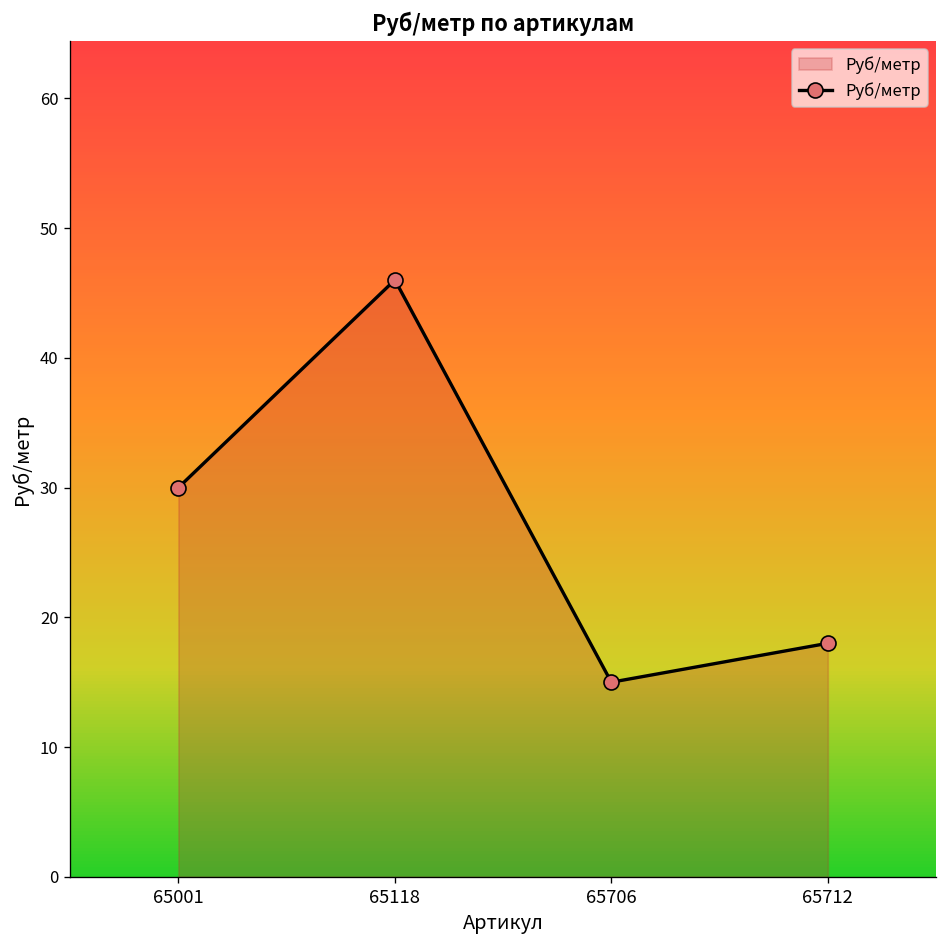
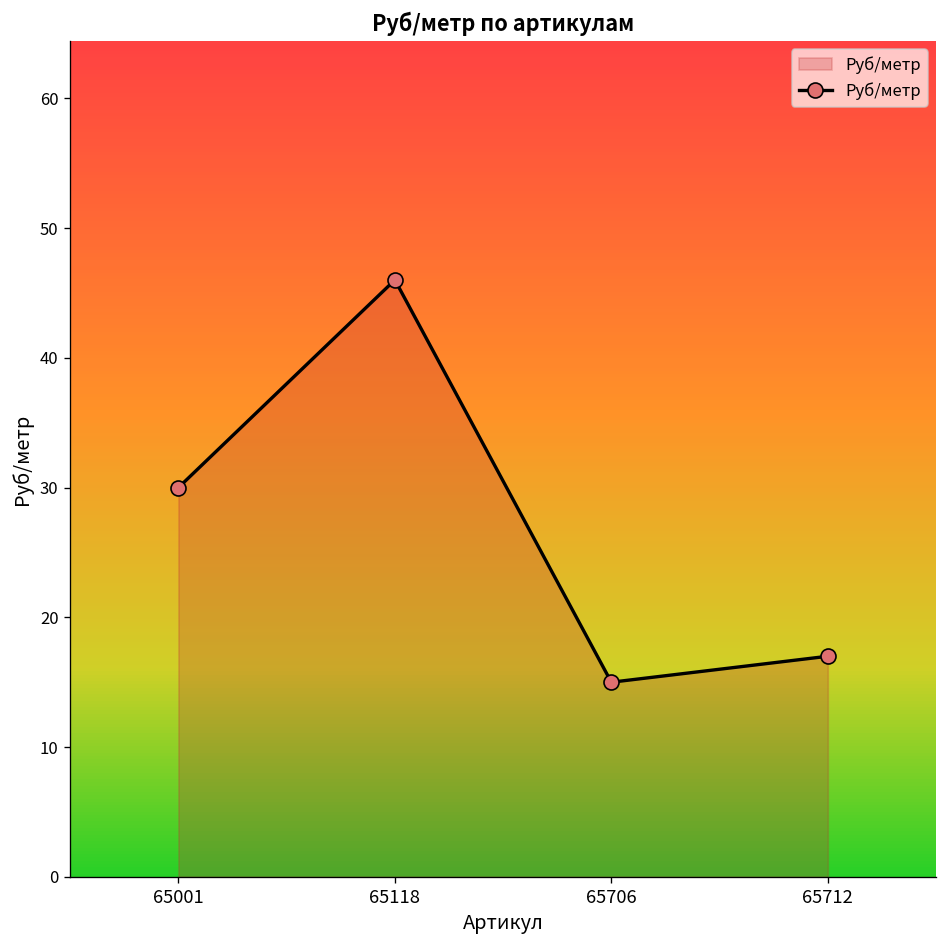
65712: 18 -> 17
